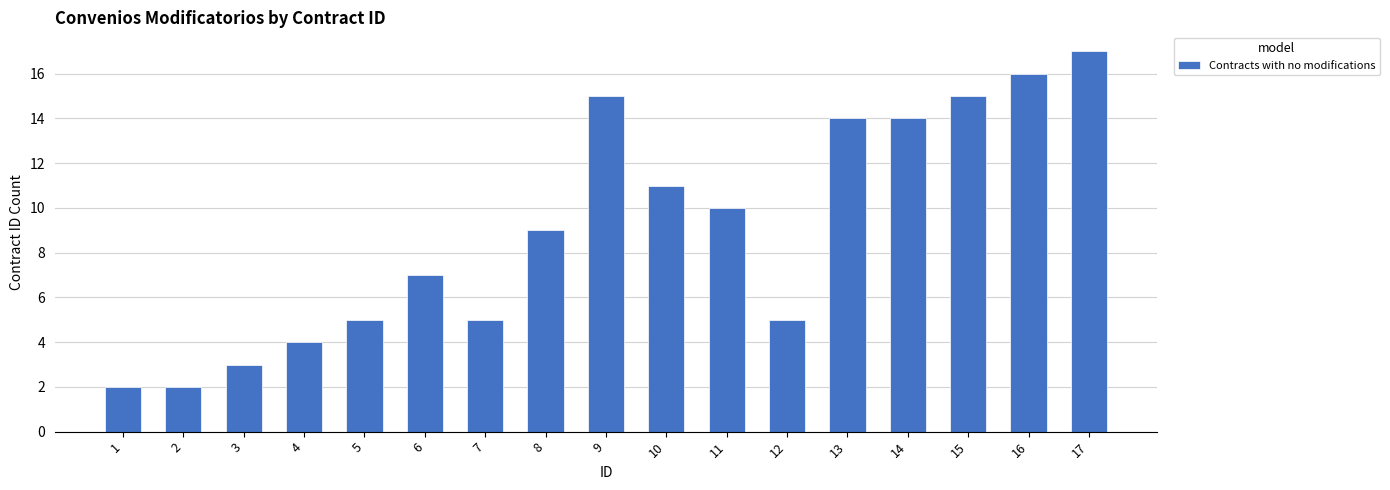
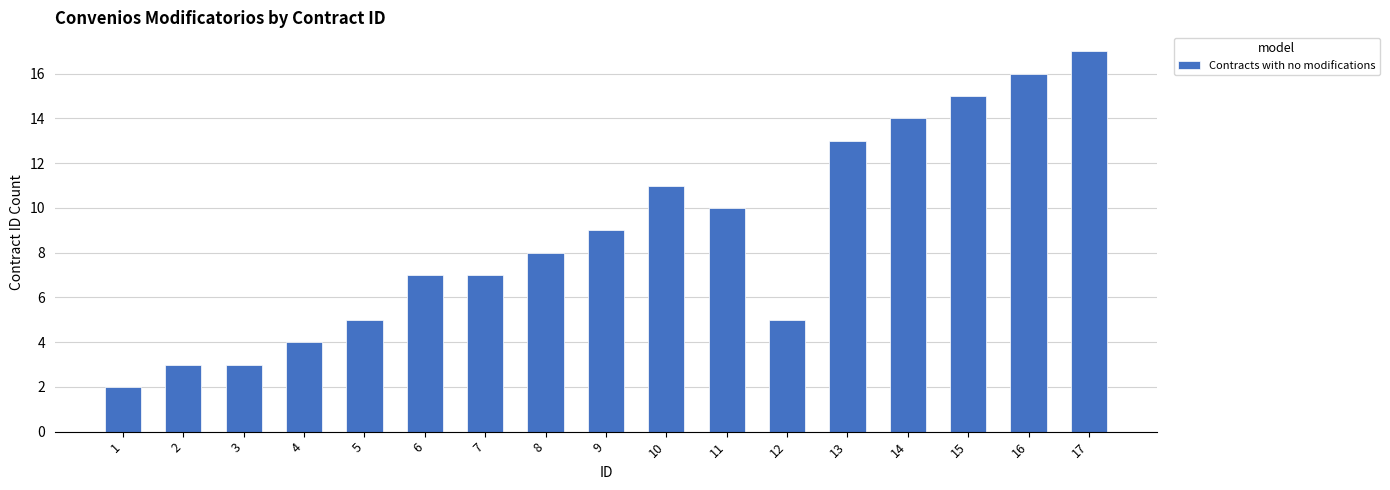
2: 2 -> 3
7: 5 -> 7
8: 9 -> 8
9: 15 -> 9
13: 14 -> 13
